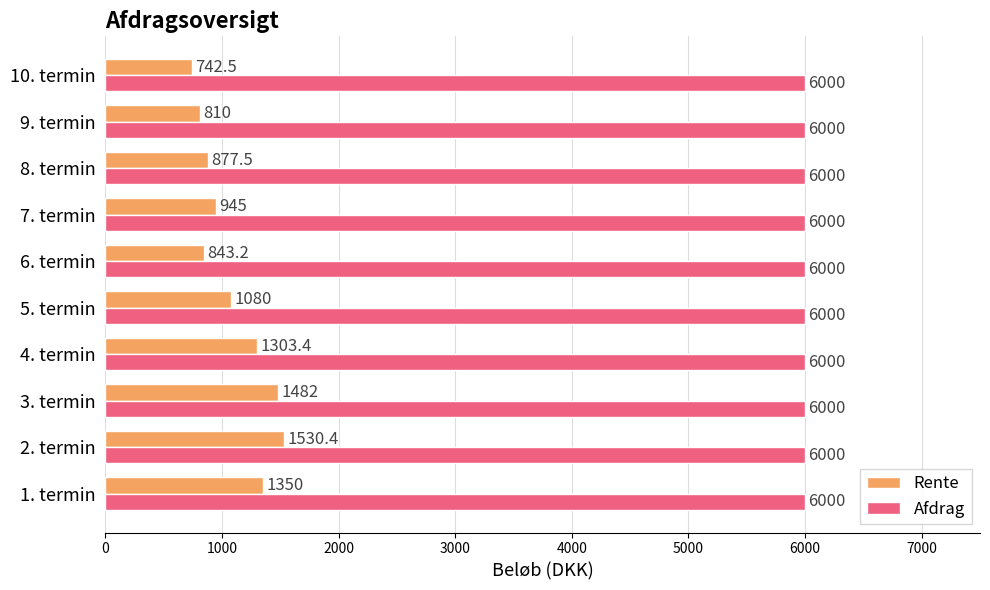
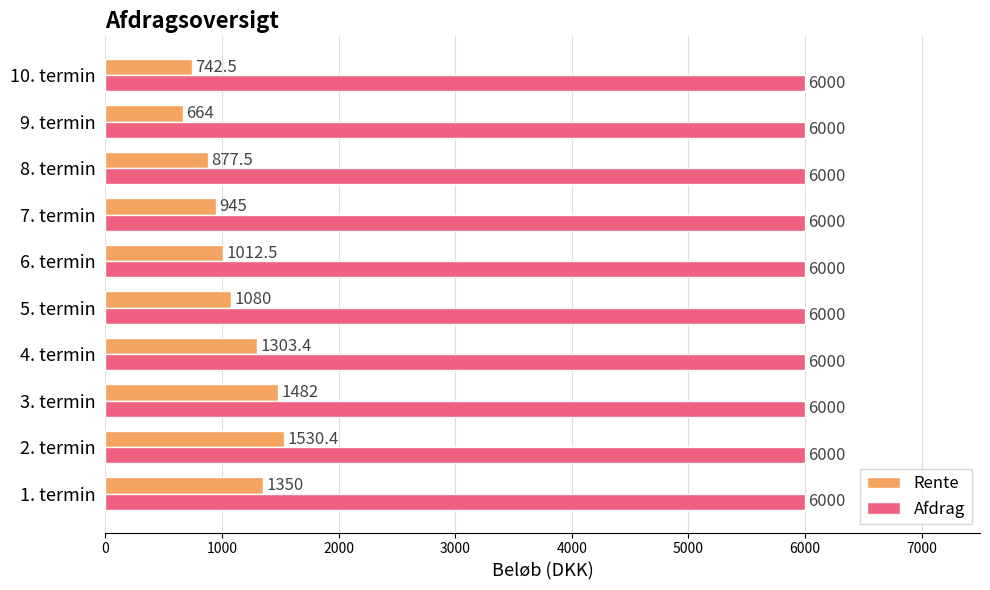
Rente, 9. termin: 810 -> 664
Rente, 6. termin: 843.2 -> 1012.5
